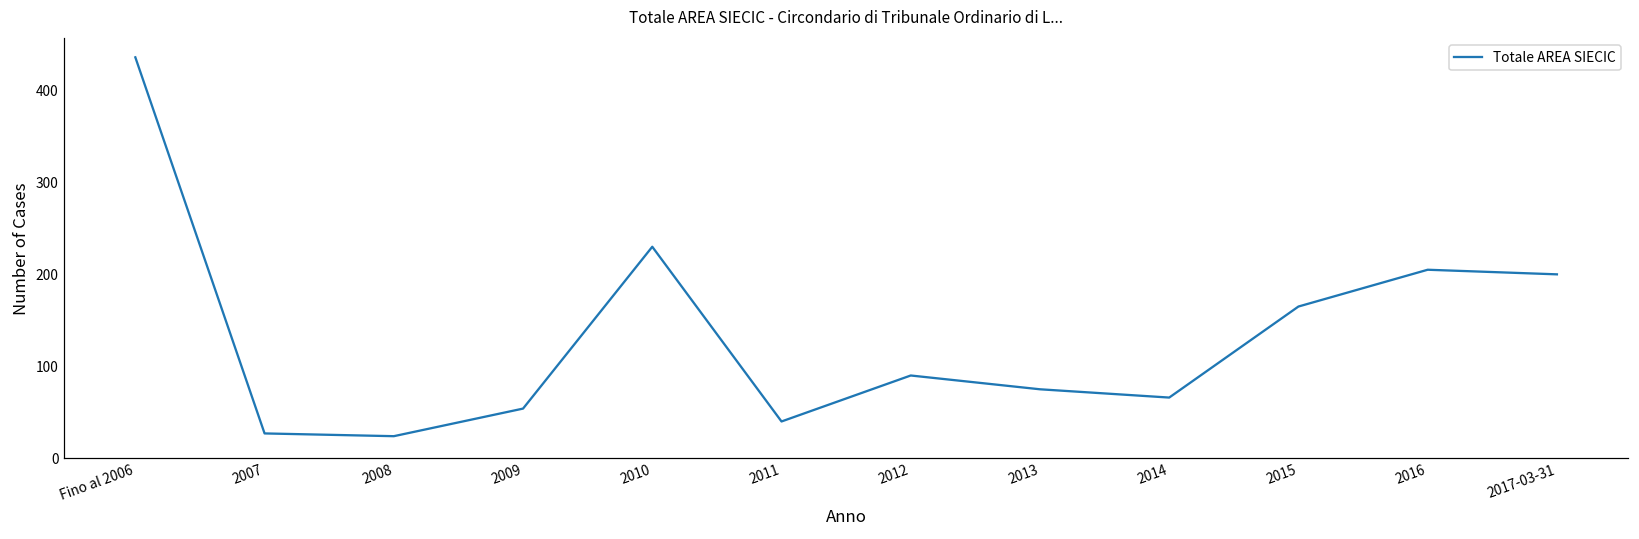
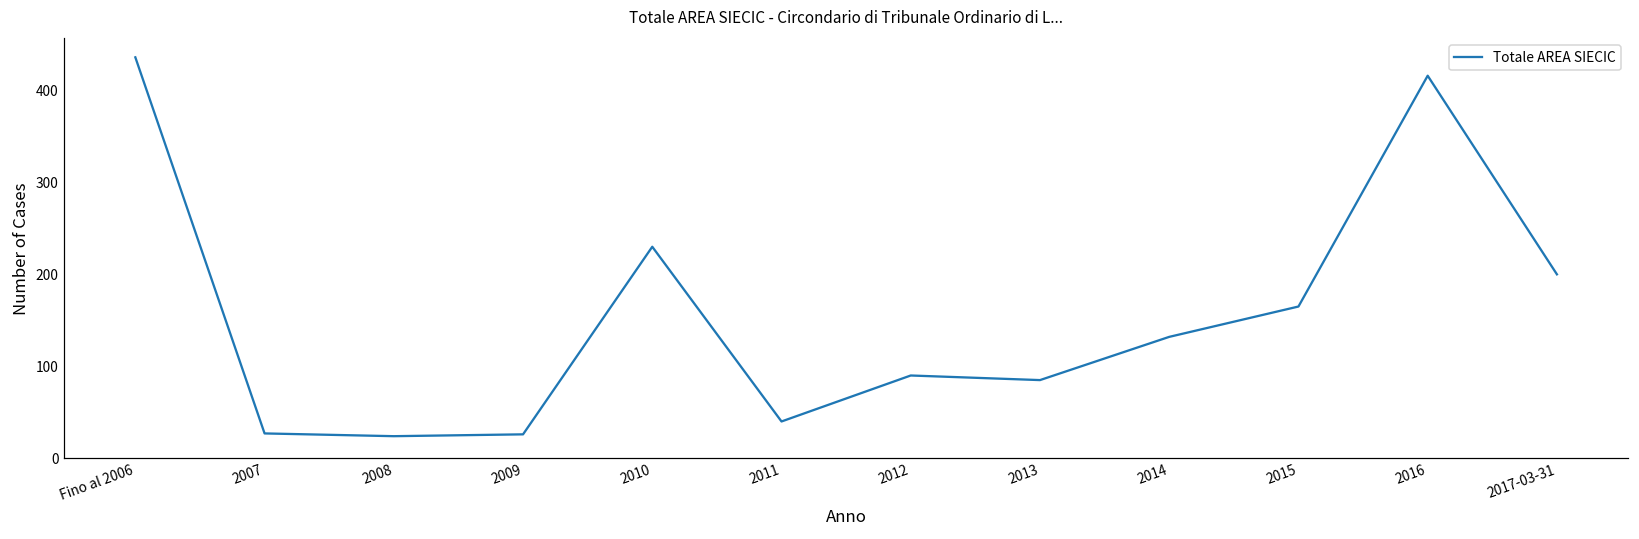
2009: 50 -> 30
2013: 80 -> 90
2014: 70 -> 130
2016: 210 -> 420
